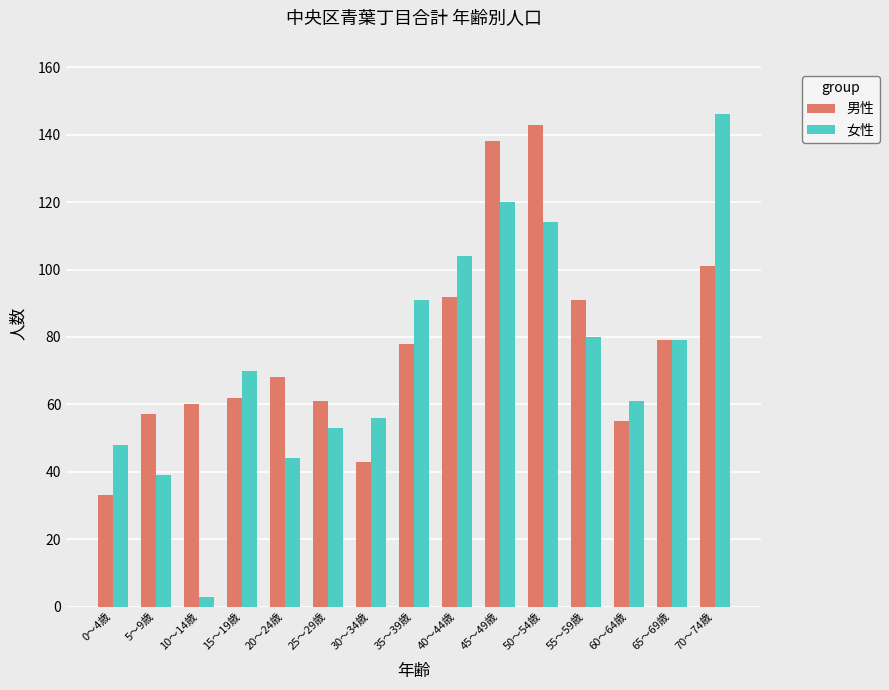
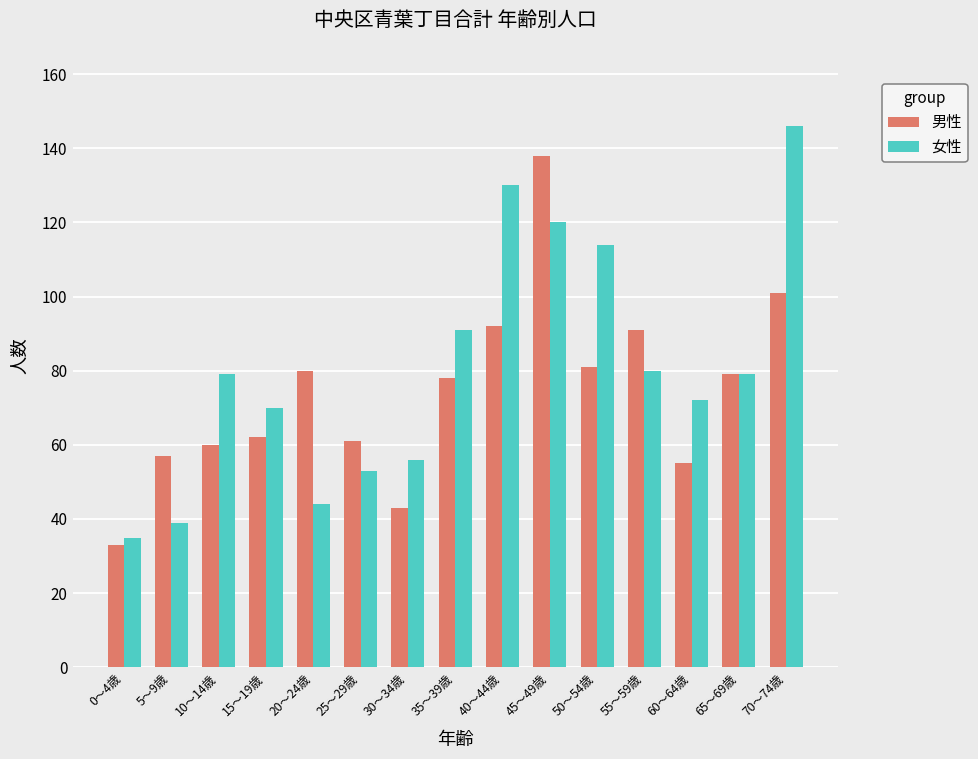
女性, 0～4歳: 48 -> 35
女性, 10～14歳: 3 -> 79
男性, 20～24歳: 68 -> 80
女性, 40～44歳: 104 -> 130
男性, 50～54歳: 143 -> 81
女性, 60～64歳: 61 -> 72
